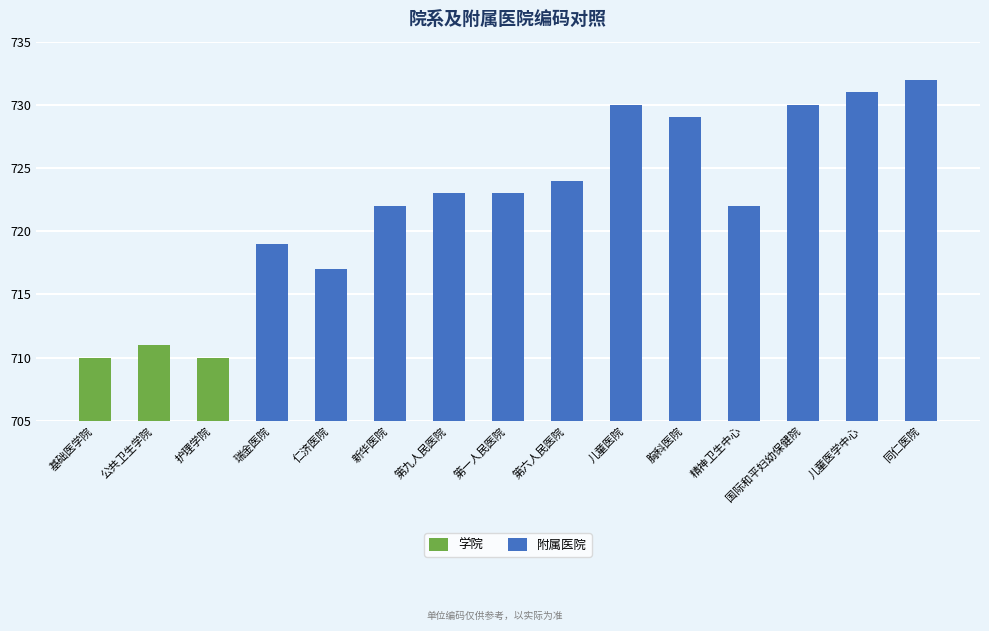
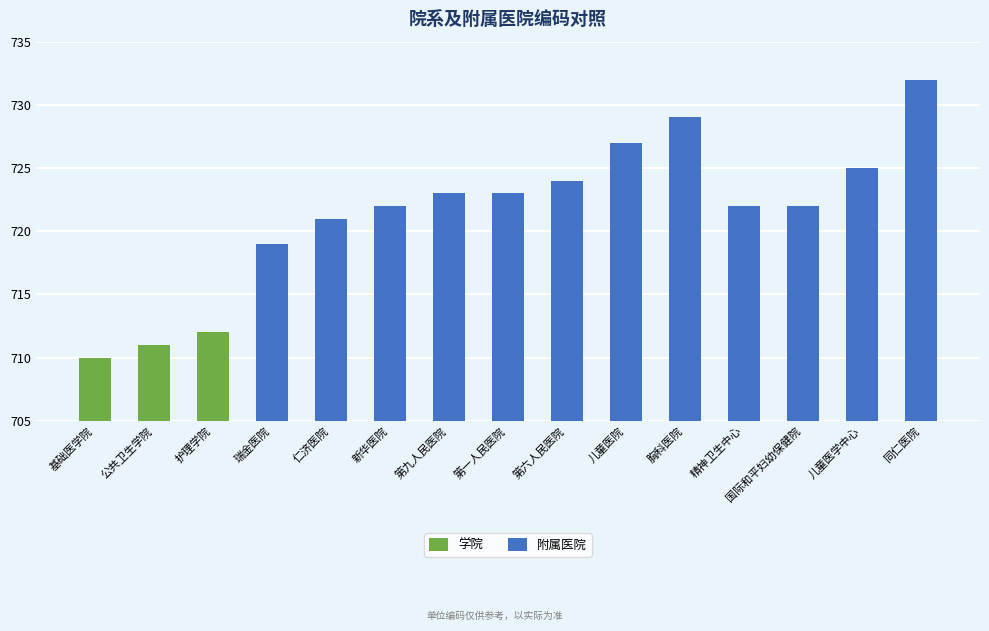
学院, 护理学院: 710 -> 712
附属医院, 仁济医院: 717 -> 721
附属医院, 儿童医院: 730 -> 727
附属医院, 国际和平妇幼保健院: 730 -> 722
附属医院, 儿童医学中心: 731 -> 725
